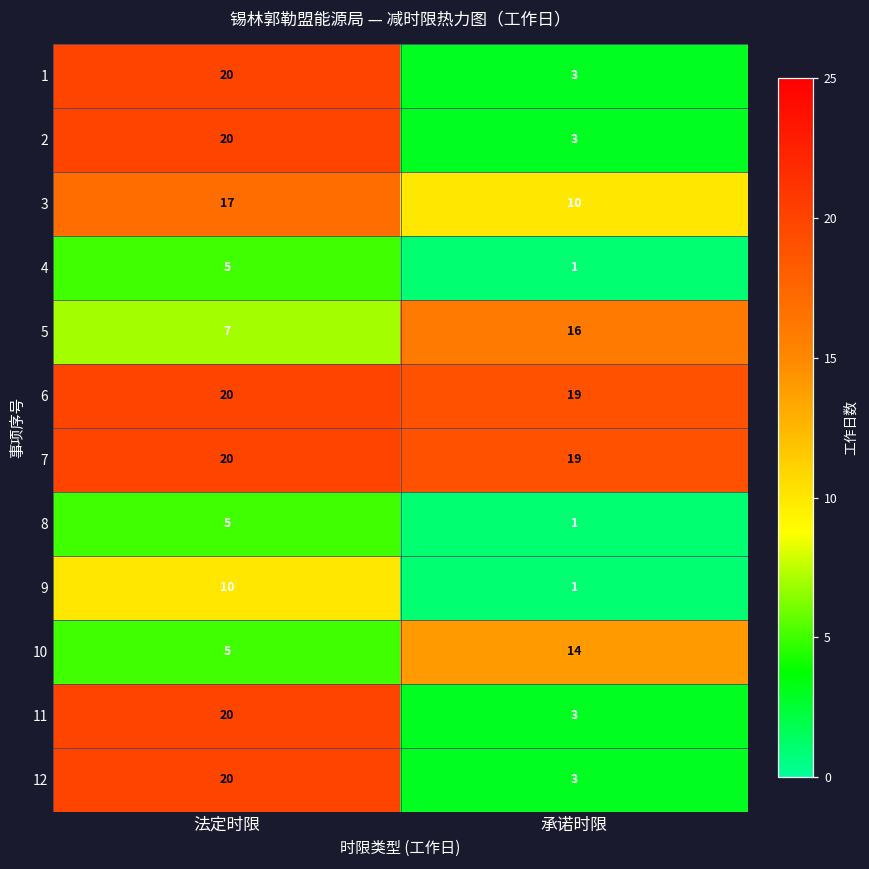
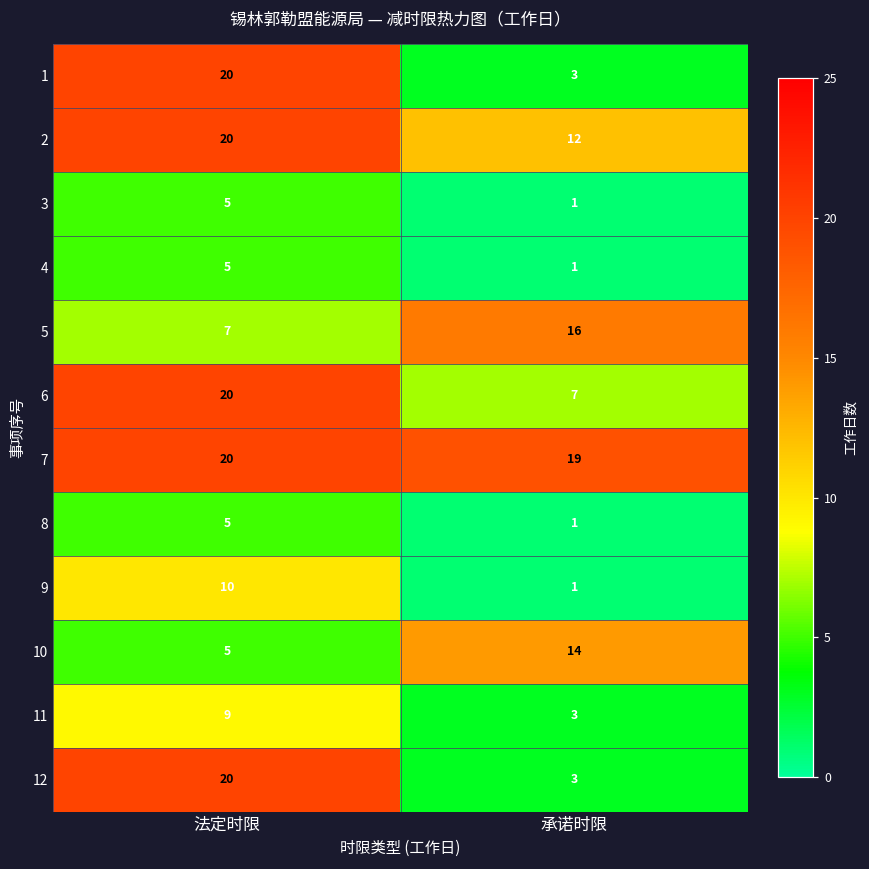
2, 承诺时限: 3 -> 12
3, 法定时限: 17 -> 5
3, 承诺时限: 10 -> 1
6, 承诺时限: 19 -> 7
11, 法定时限: 20 -> 9
